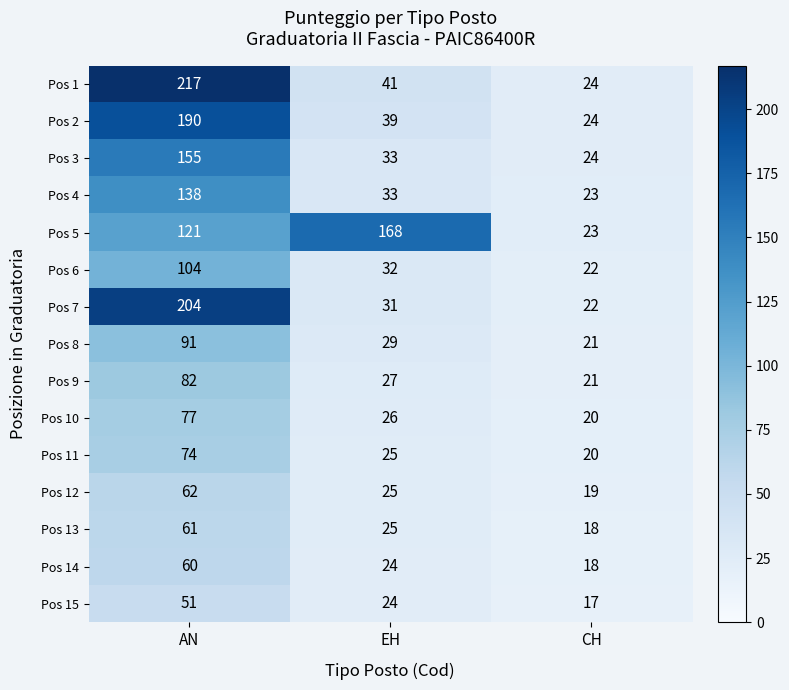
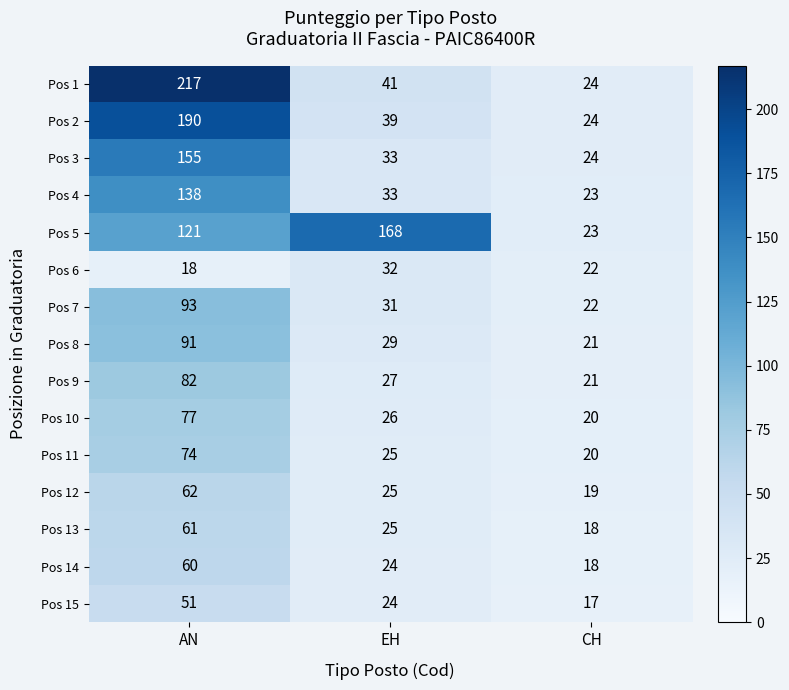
Pos 6, AN: 104 -> 18
Pos 7, AN: 204 -> 93
